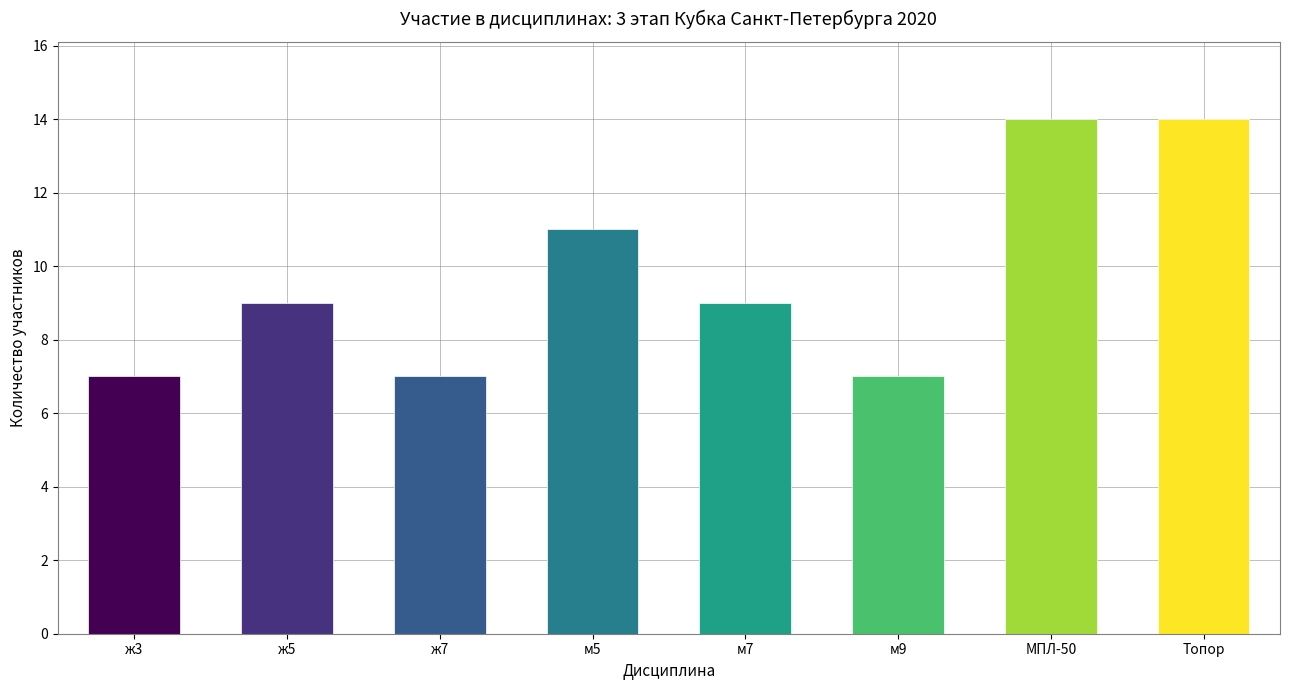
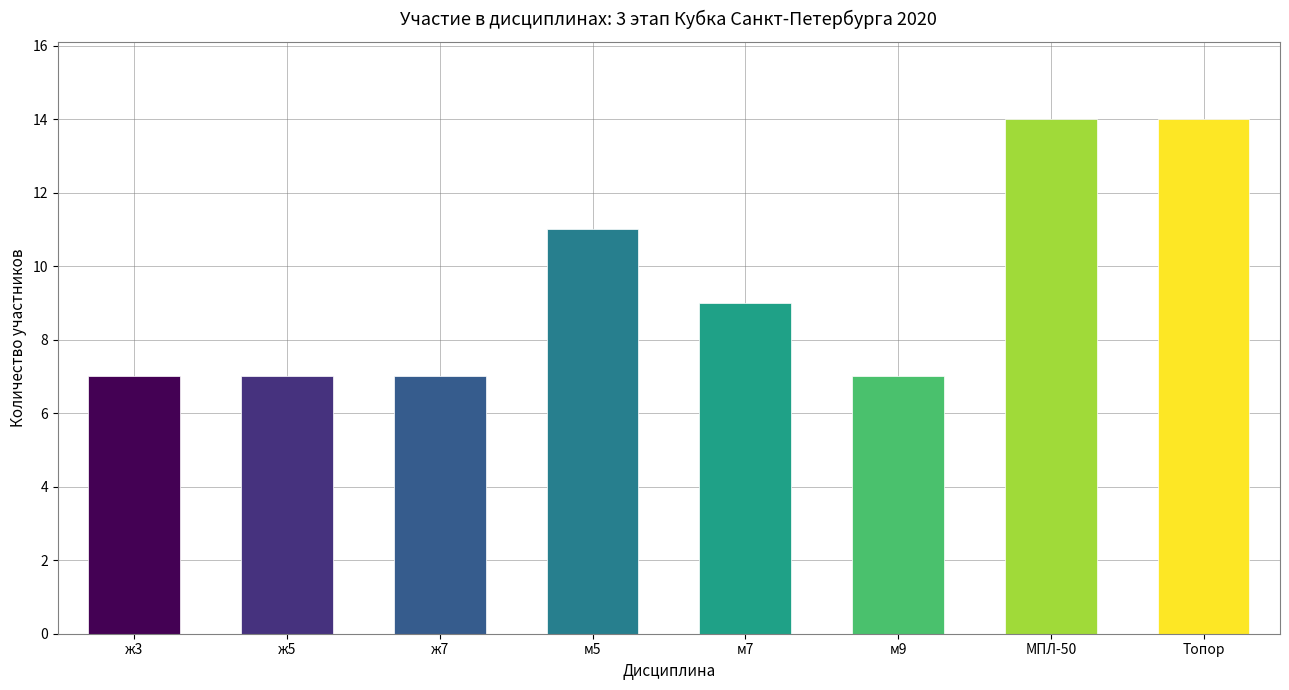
ж5: 9 -> 7
